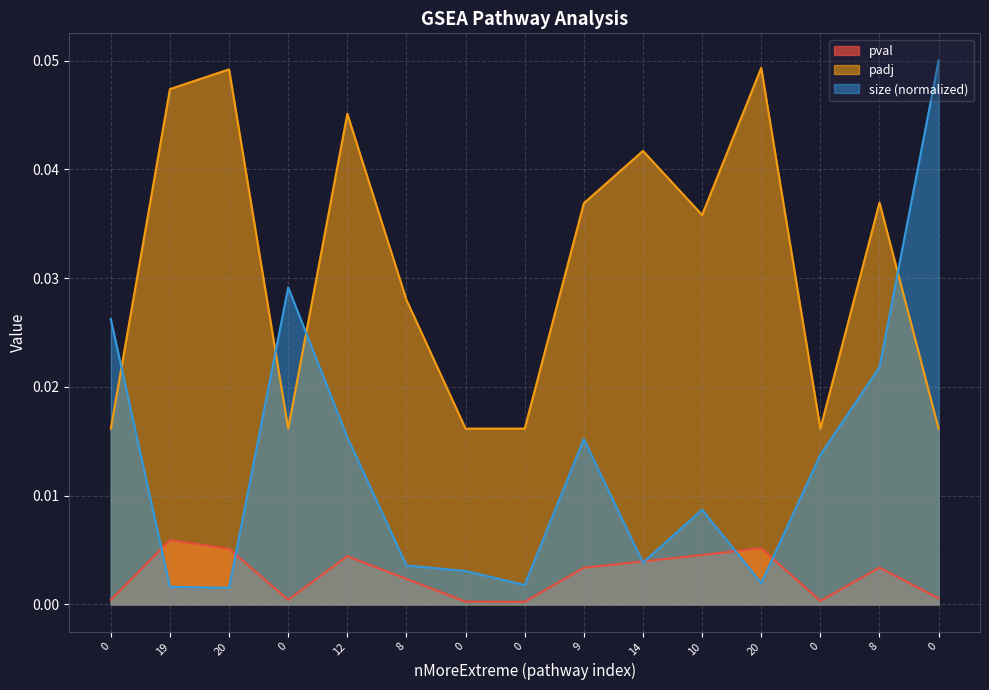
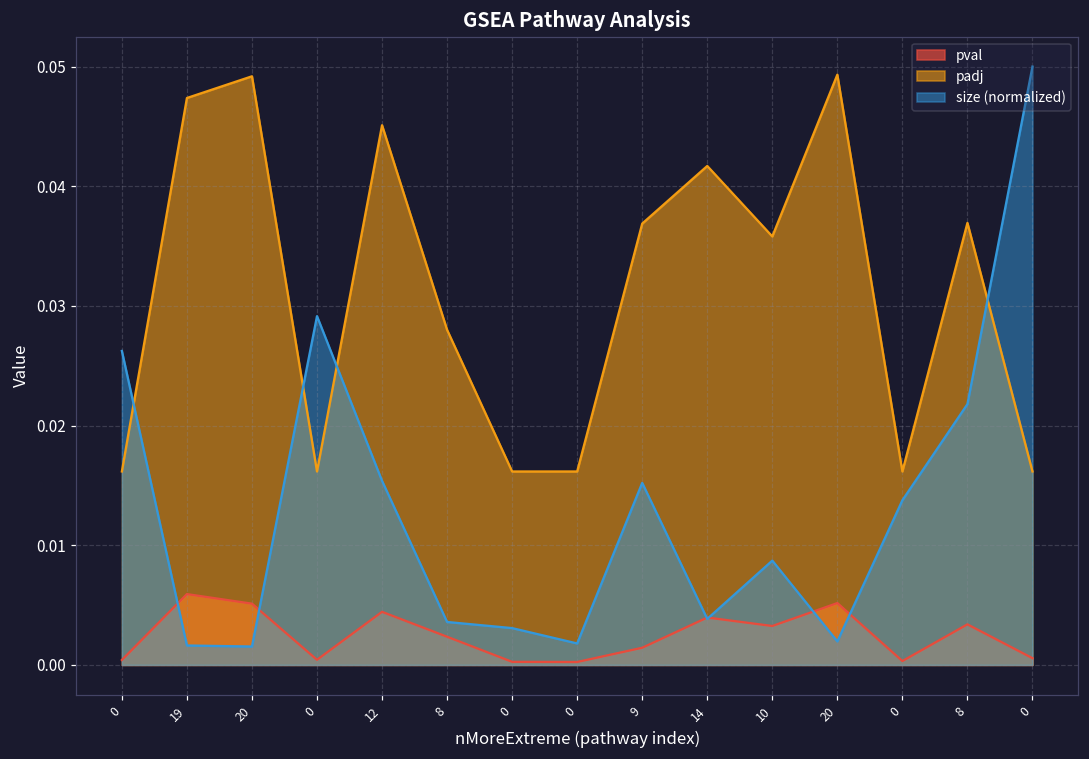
pval, 9: 0.0034 -> 0.0014
pval, 10: 0.0045 -> 0.0033
